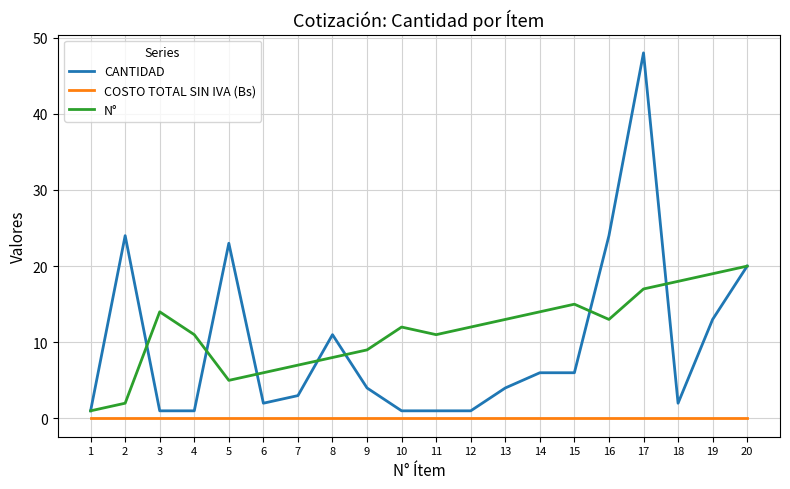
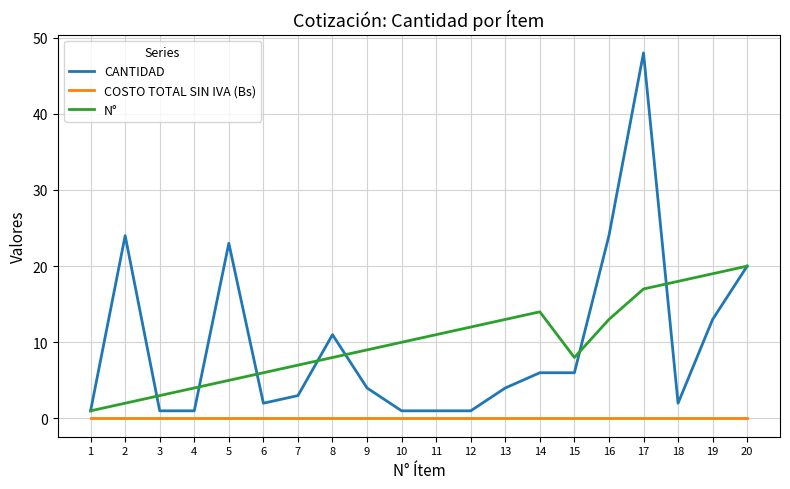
N°, 3: 14 -> 3
N°, 4: 11 -> 4
N°, 10: 12 -> 10
N°, 15: 15 -> 8
